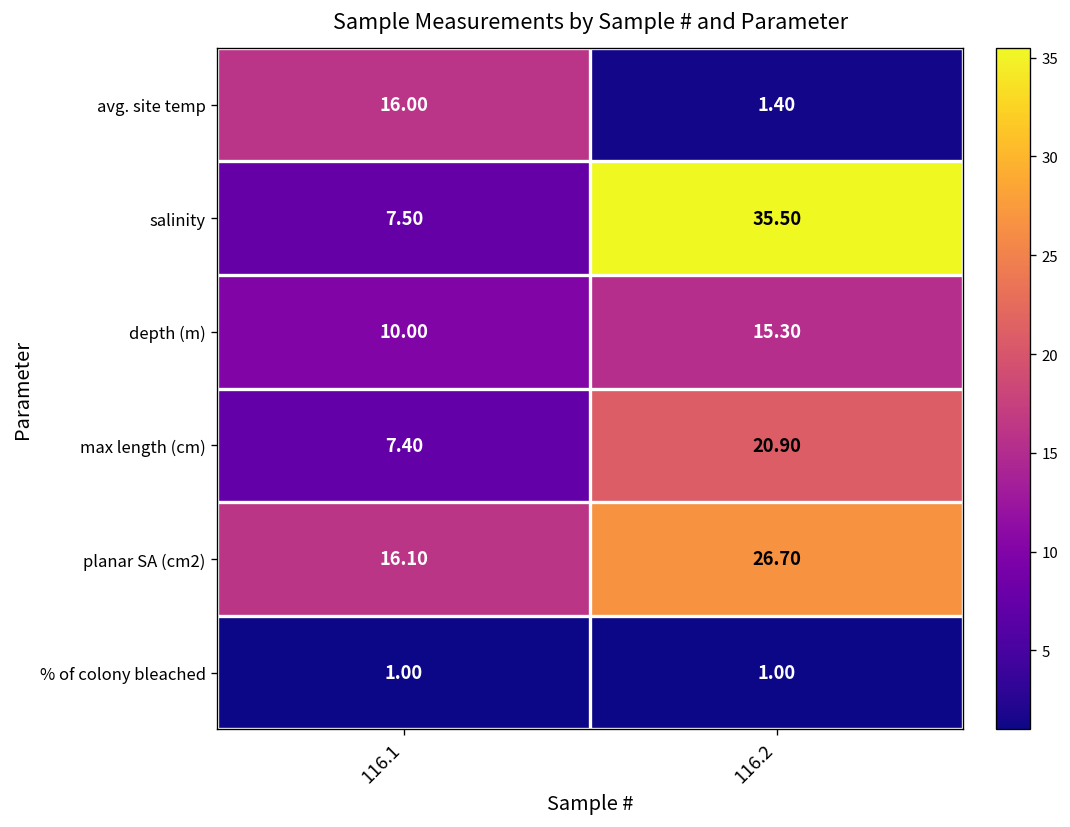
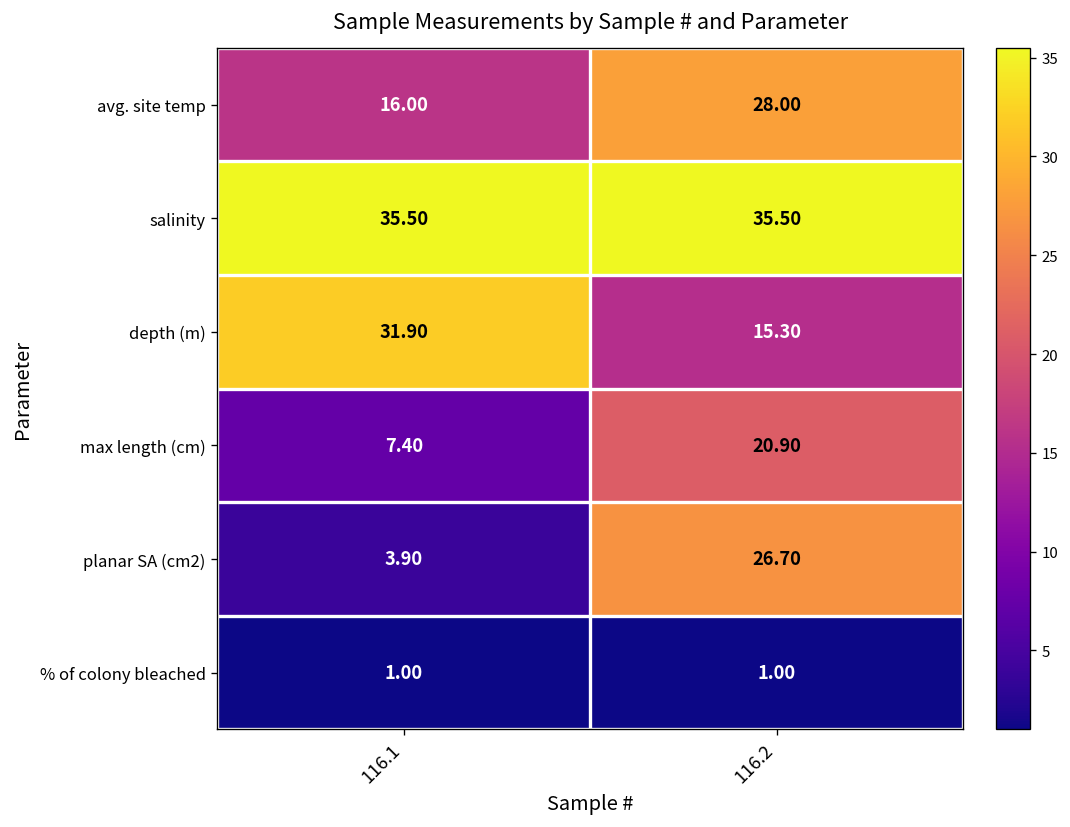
avg. site temp, 116.2: 1.40 -> 28.00
salinity, 116.1: 7.50 -> 35.50
depth (m), 116.1: 10.00 -> 31.90
planar SA (cm2), 116.1: 16.10 -> 3.90
